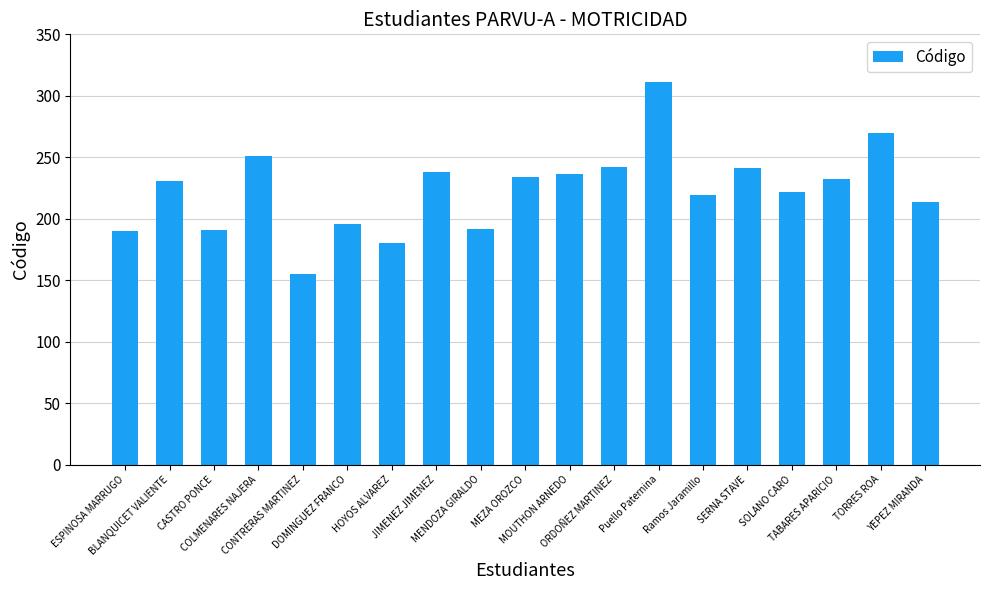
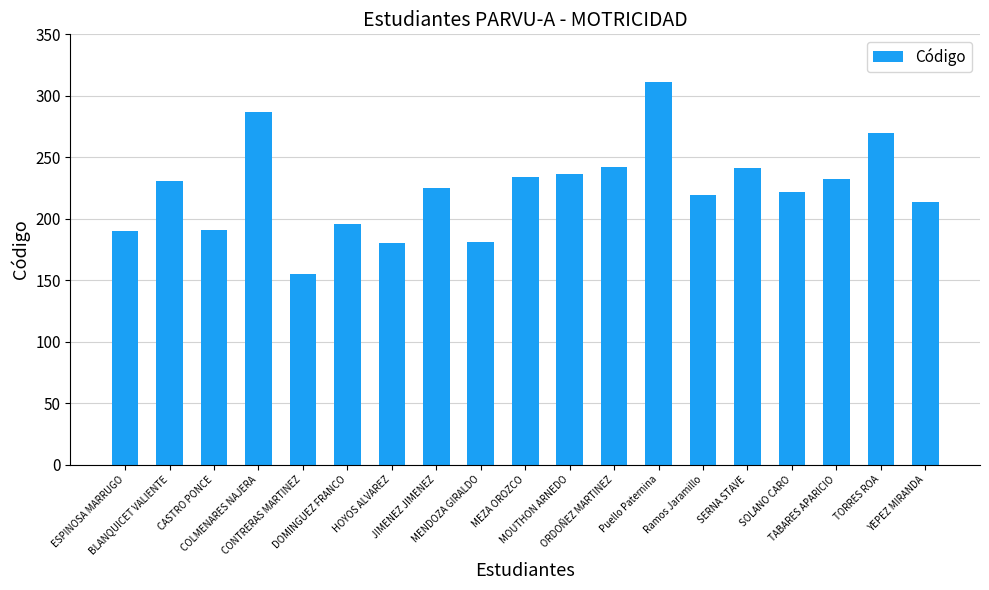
COLMENARES NAJERA: 251 -> 287
JIMENEZ JIMENEZ: 238 -> 225
MENDOZA GIRALDO: 192 -> 181
